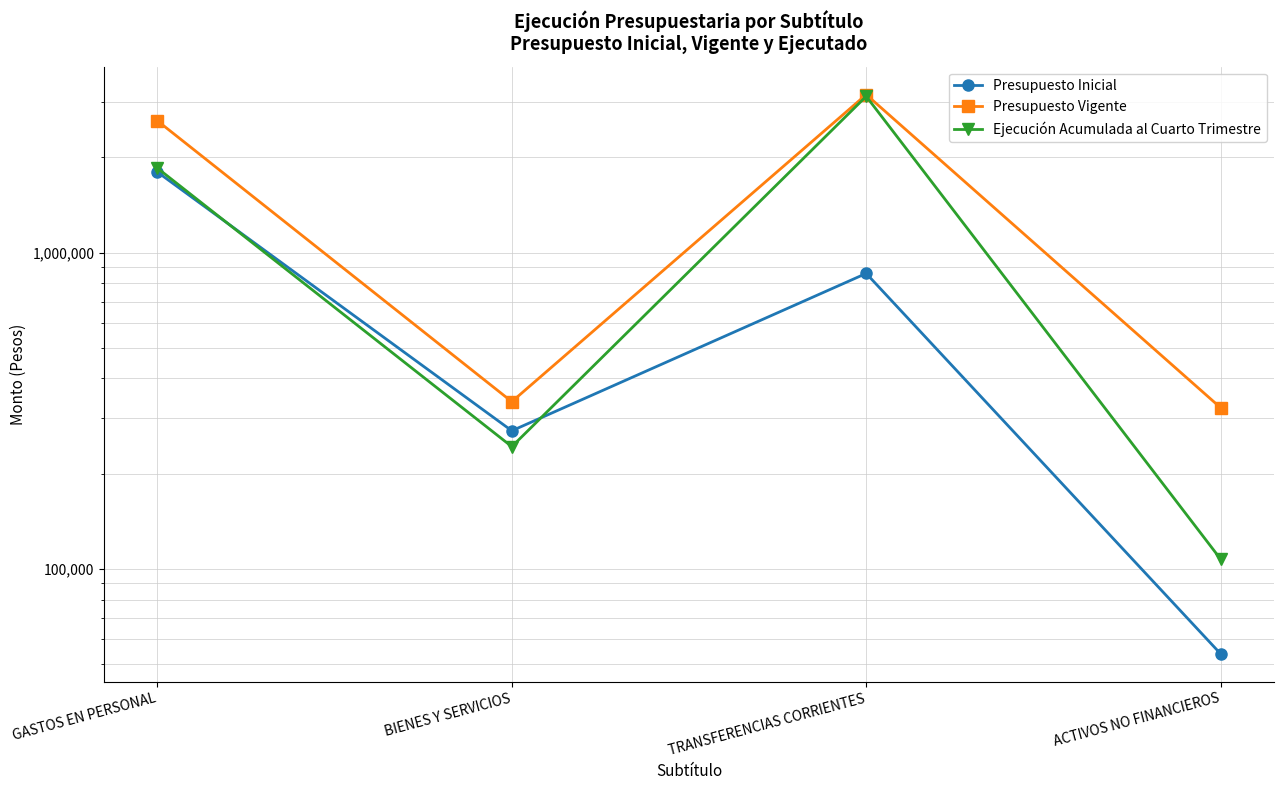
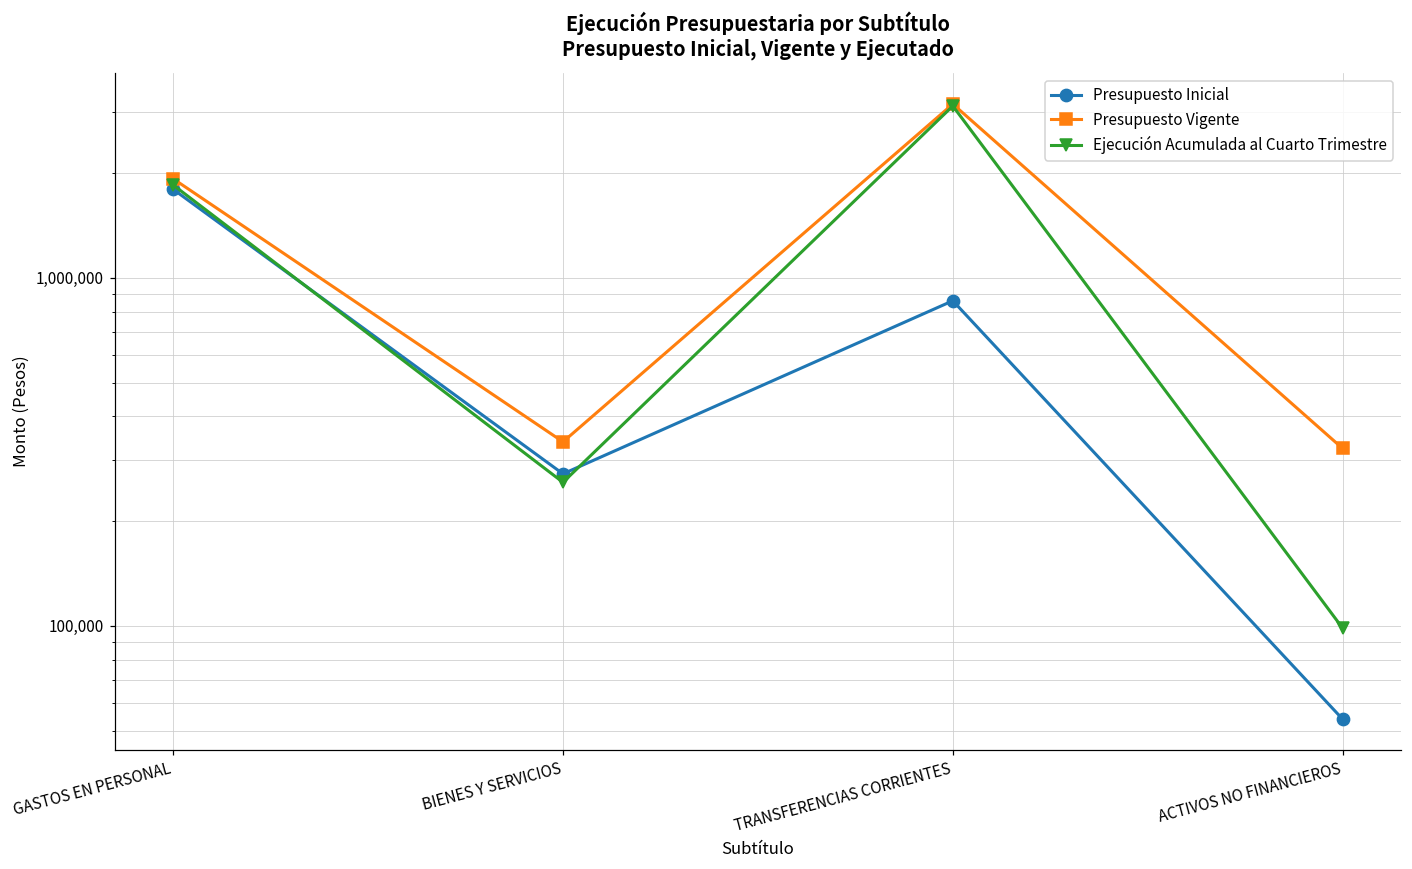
Presupuesto Vigente, GASTOS EN PERSONAL: 2,600,000 -> 1,900,000
Ejecución Acumulada al Cuarto Trimestre, BIENES Y SERVICIOS: 240,000 -> 260,000
Ejecución Acumulada al Cuarto Trimestre, ACTIVOS NO FINANCIEROS: 107,000 -> 98,000
